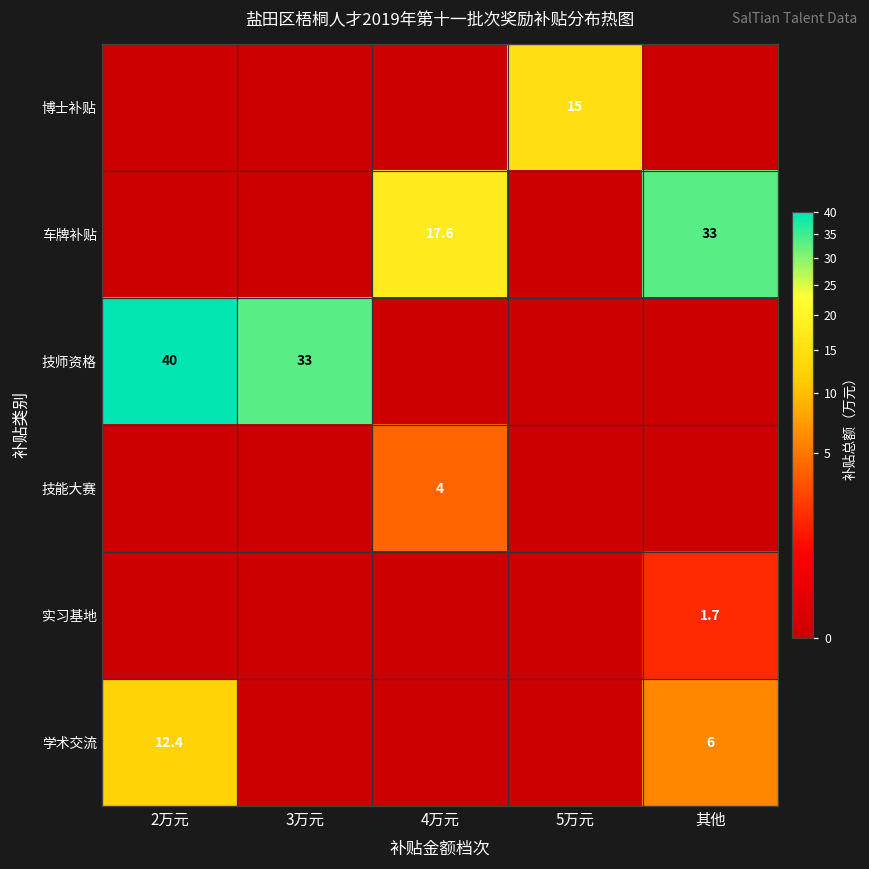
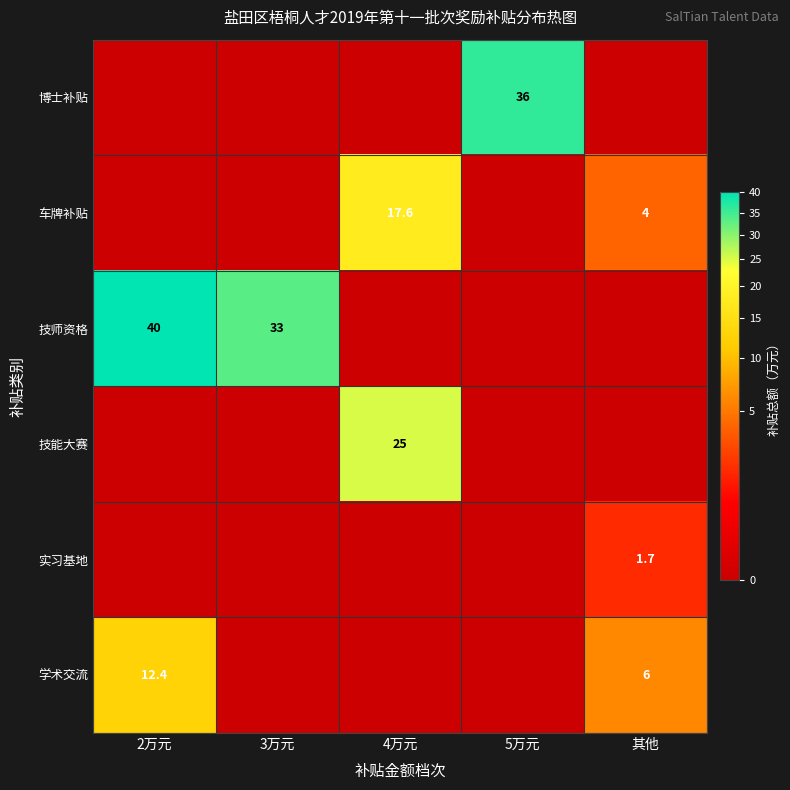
博士补贴, 5万元: 15 -> 36
车牌补贴, 其他: 33 -> 4
技能大赛, 4万元: 4 -> 25
